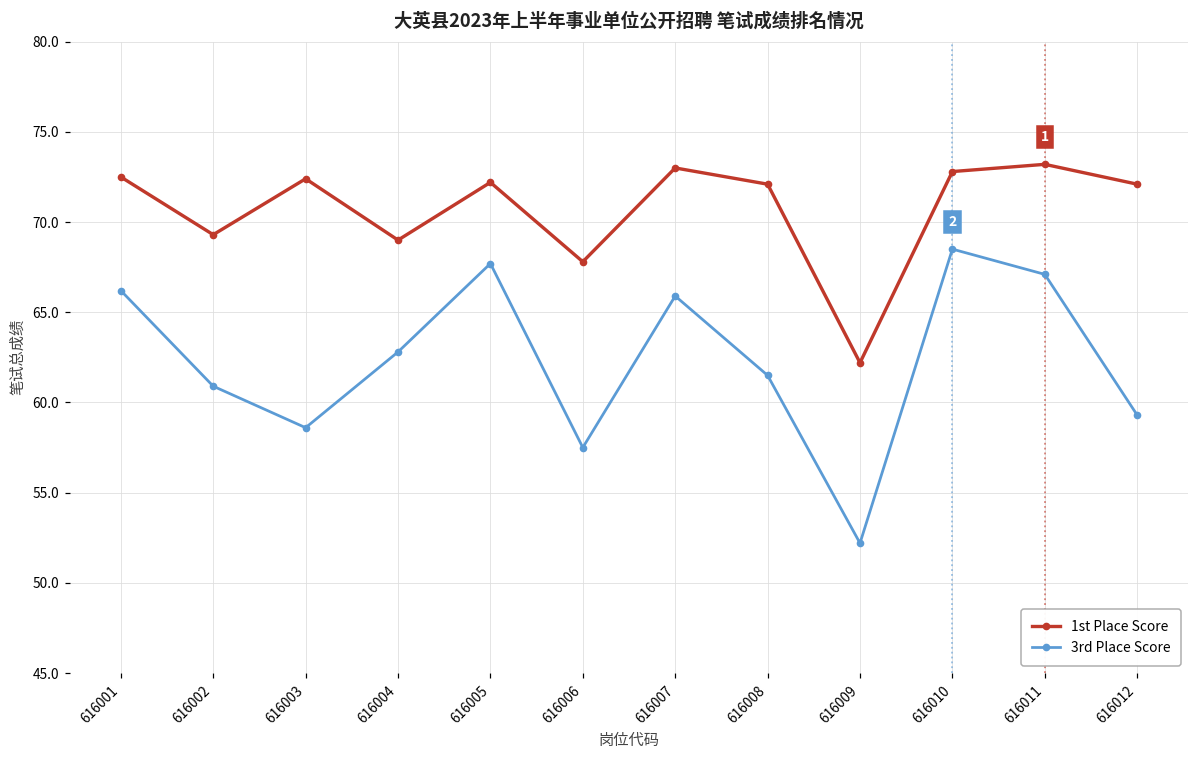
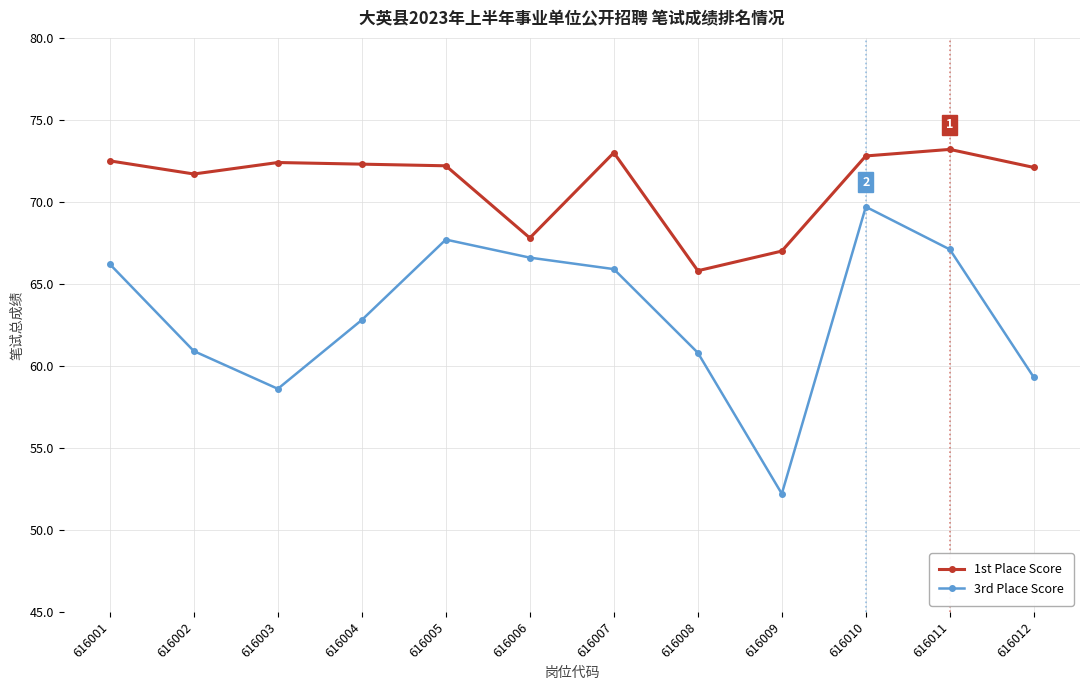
1st Place Score, 616002: 69.3 -> 71.7
1st Place Score, 616004: 69.0 -> 72.3
3rd Place Score, 616006: 57.5 -> 66.6
1st Place Score, 616008: 72.1 -> 65.8
3rd Place Score, 616008: 61.5 -> 60.8
1st Place Score, 616009: 62.2 -> 67.0
3rd Place Score, 616010: 68.5 -> 69.7
